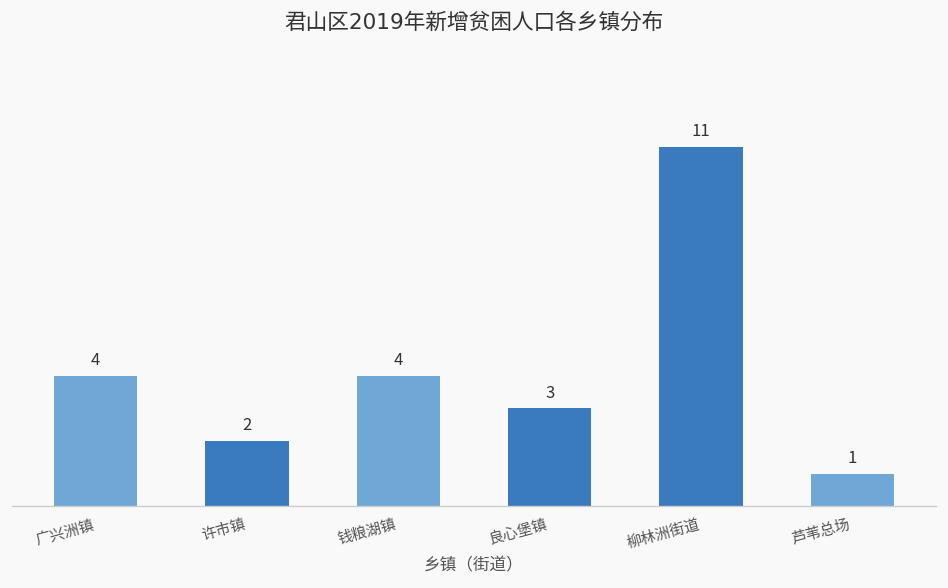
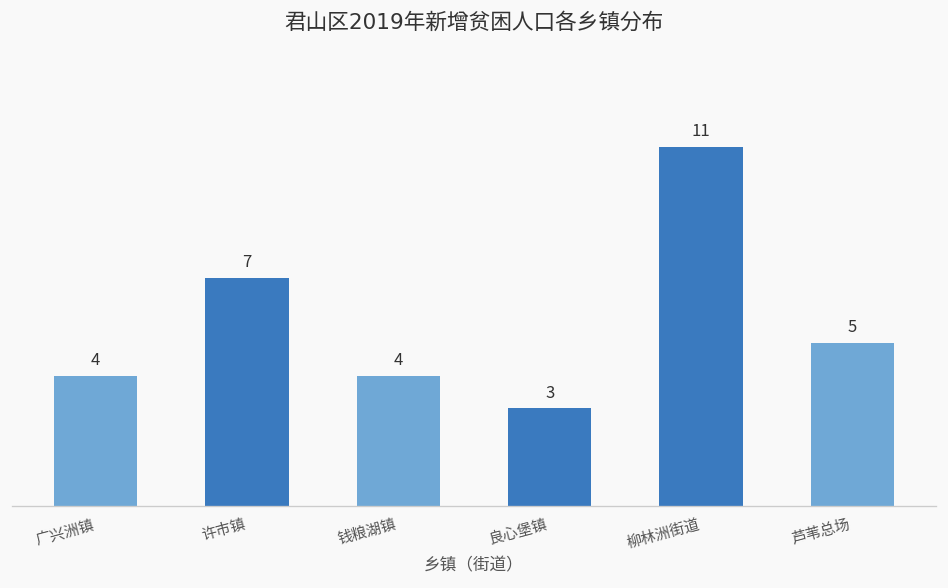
许市镇: 2 -> 7
芦苇总场: 1 -> 5
